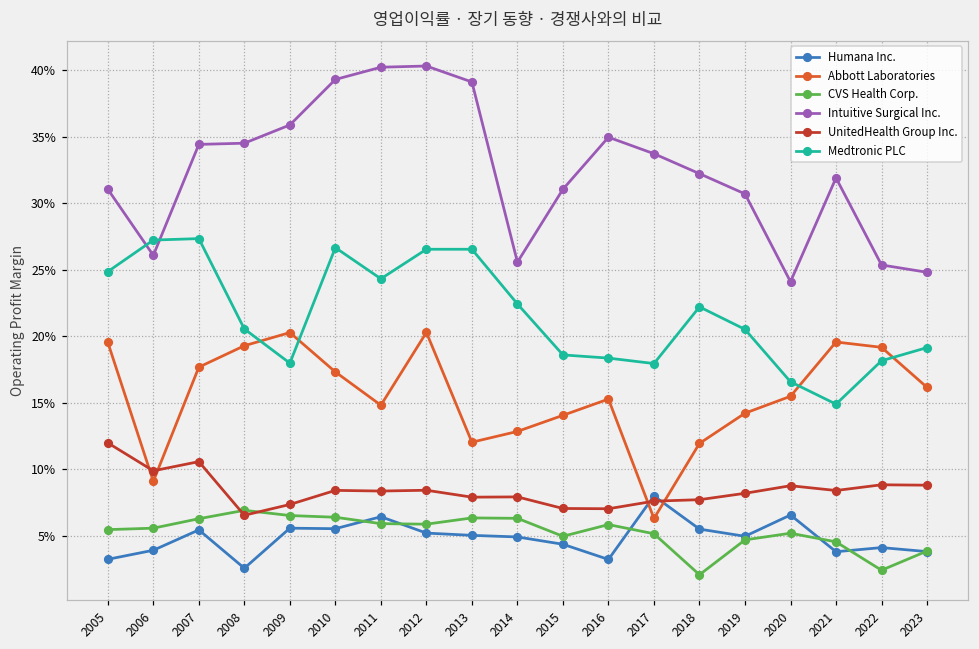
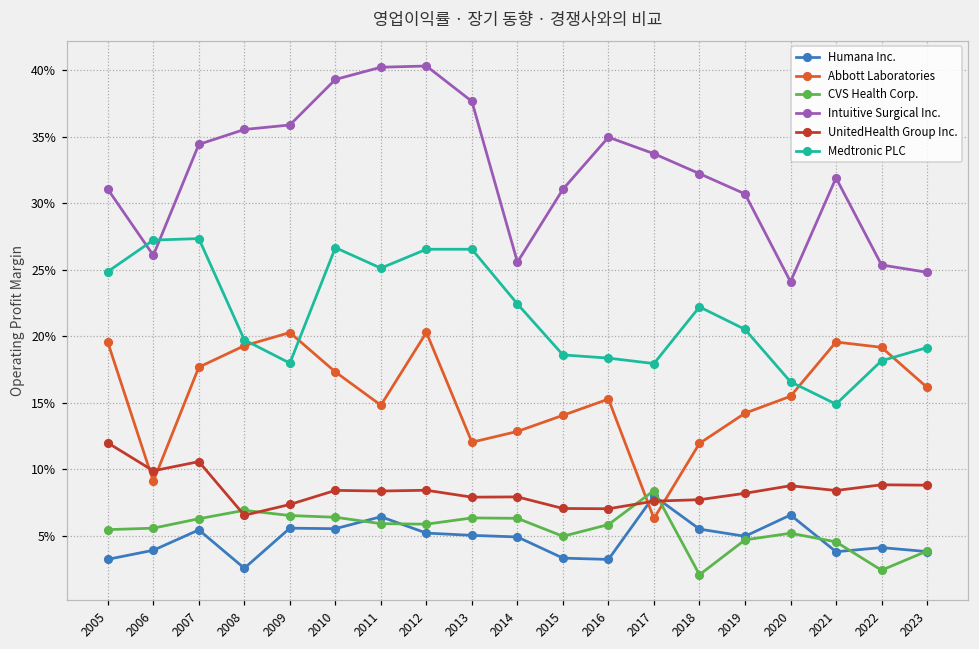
Intuitive Surgical Inc., 2008: 34.5% -> 35.5%
Medtronic PLC, 2008: 20.5% -> 19.7%
Medtronic PLC, 2011: 24.3% -> 25.1%
Intuitive Surgical Inc., 2013: 39.1% -> 37.6%
Humana Inc., 2015: 4.4% -> 3.3%
CVS Health Corp., 2017: 5.1% -> 8.4%
